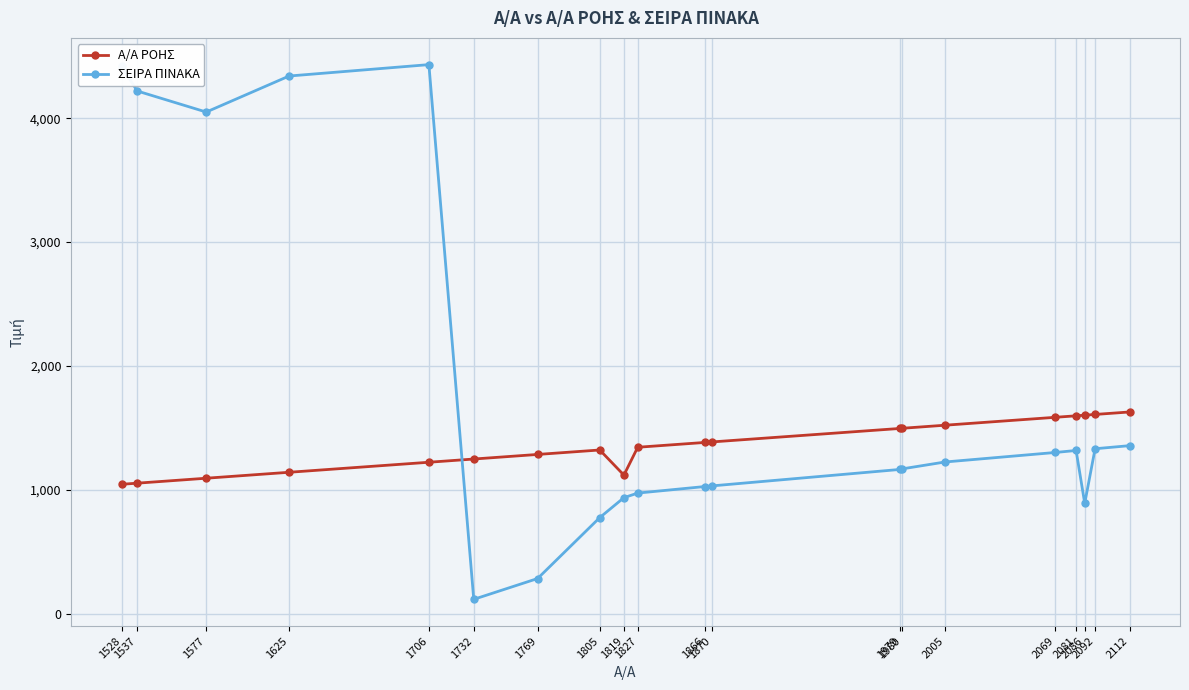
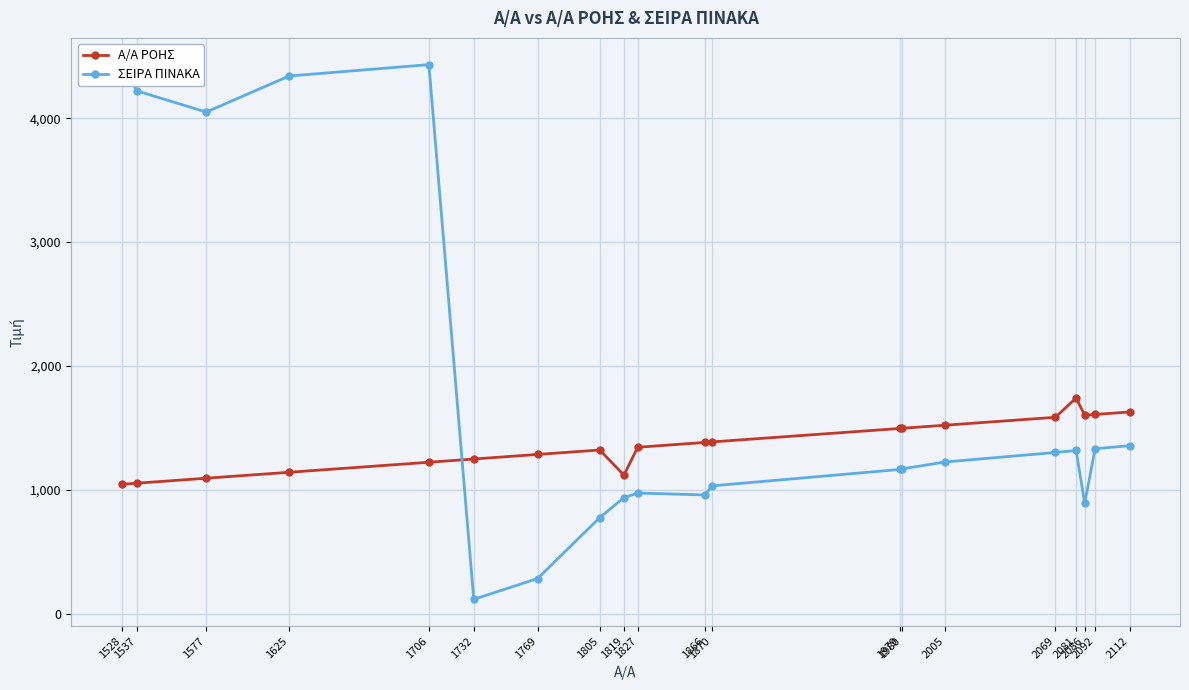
ΣΕΙΡΑ ΠΙΝΑΚΑ, 1866: 1,030 -> 960
Α/Α ΡΟΗΣ, 2081: 1,600 -> 1,740
